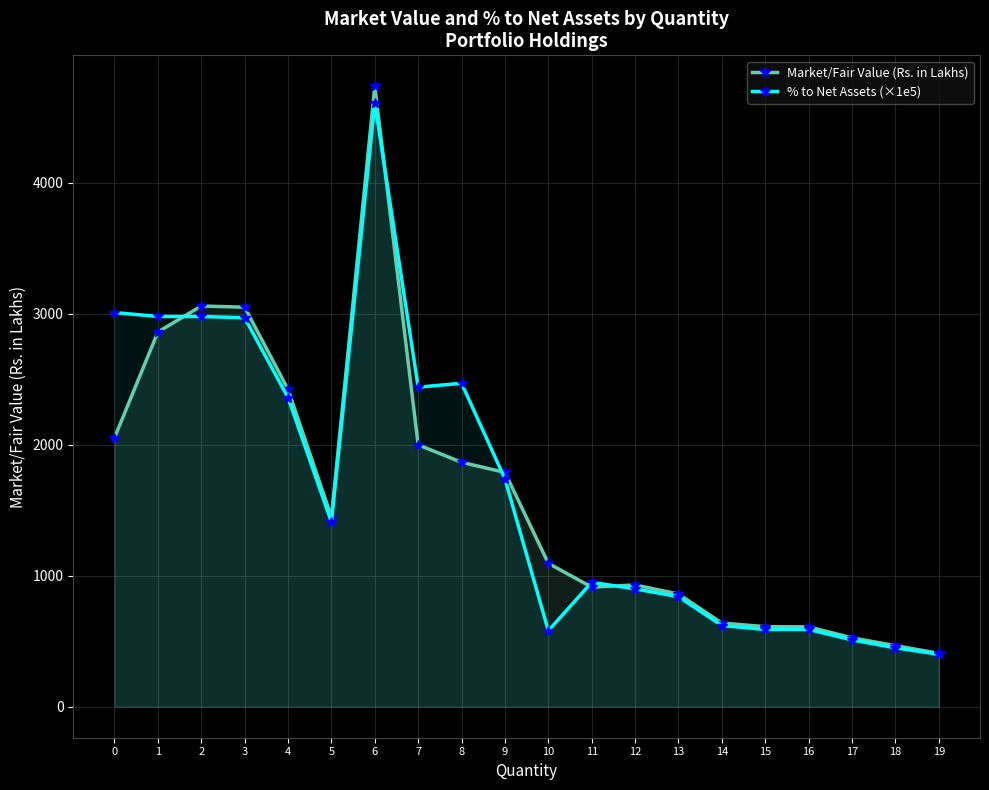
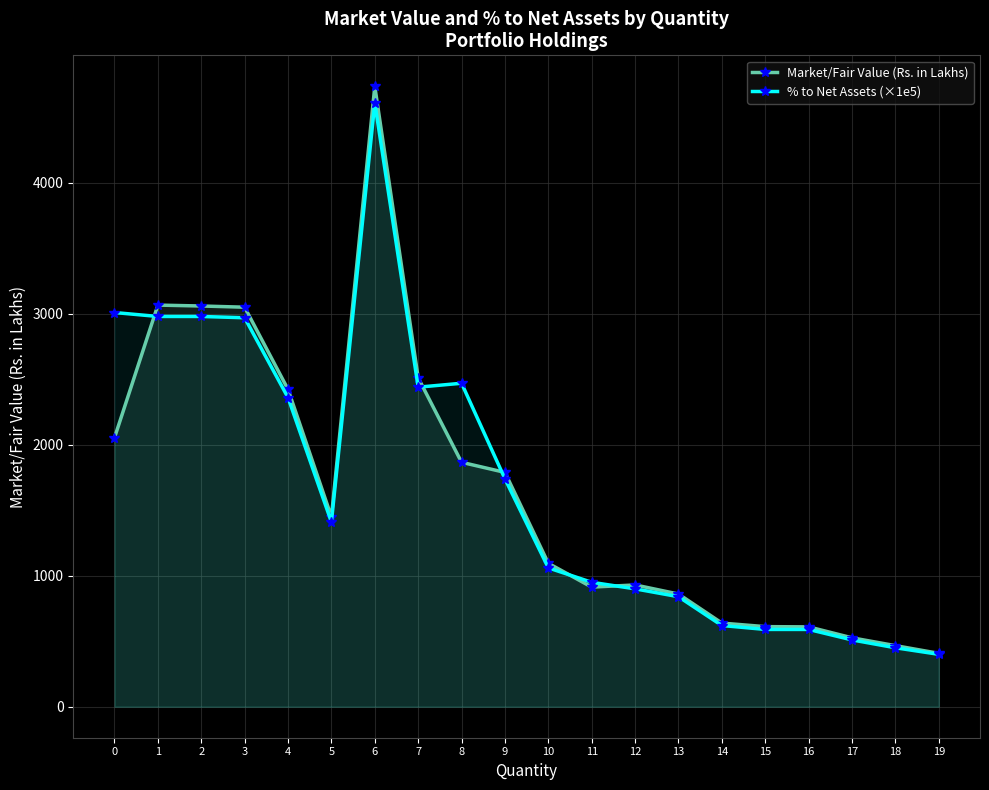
Market/Fair Value (Rs. in Lakhs), 1: 2860 -> 3070
Market/Fair Value (Rs. in Lakhs), 7: 2000 -> 2510
% to Net Assets (×1e5), 10: 580 -> 1060
